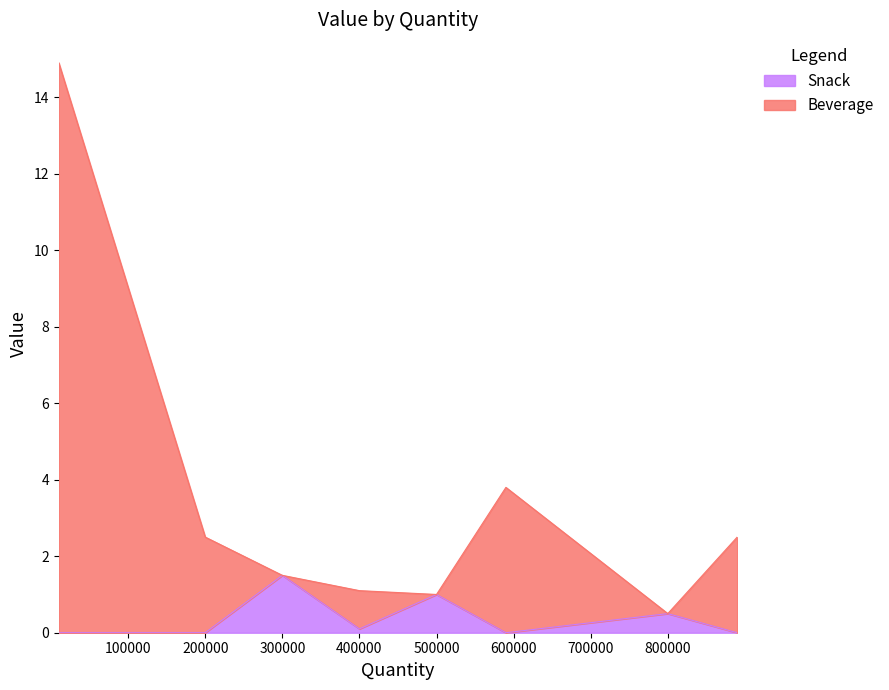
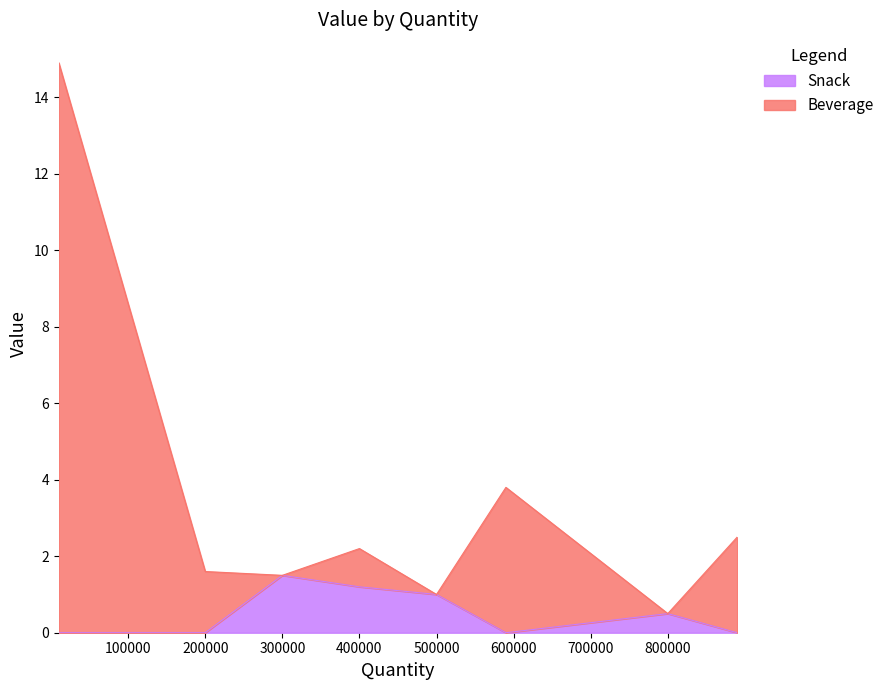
Beverage, 200000: 2.5 -> 1.6
Snack, 400000: 0.1 -> 1.2
